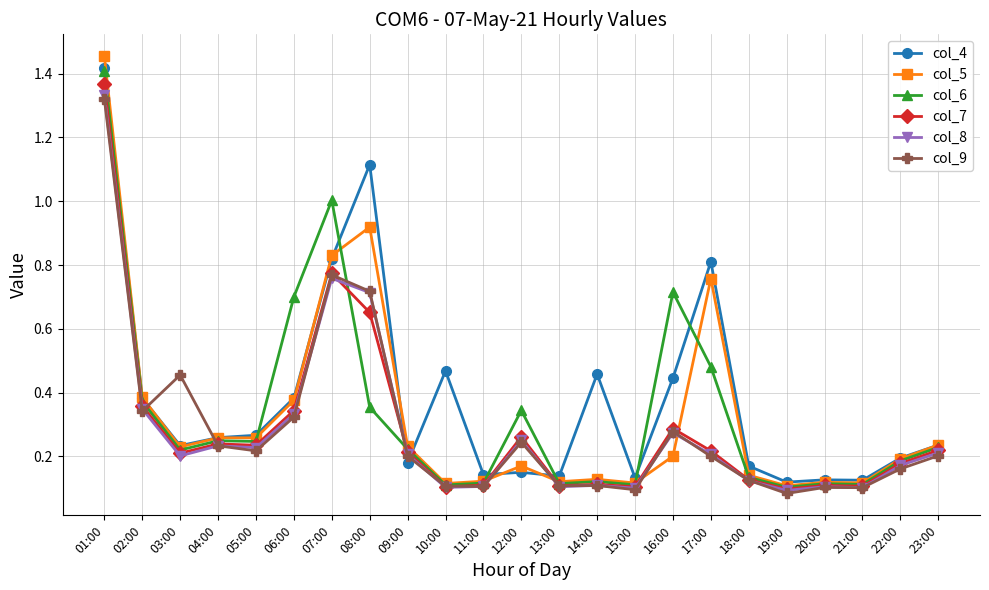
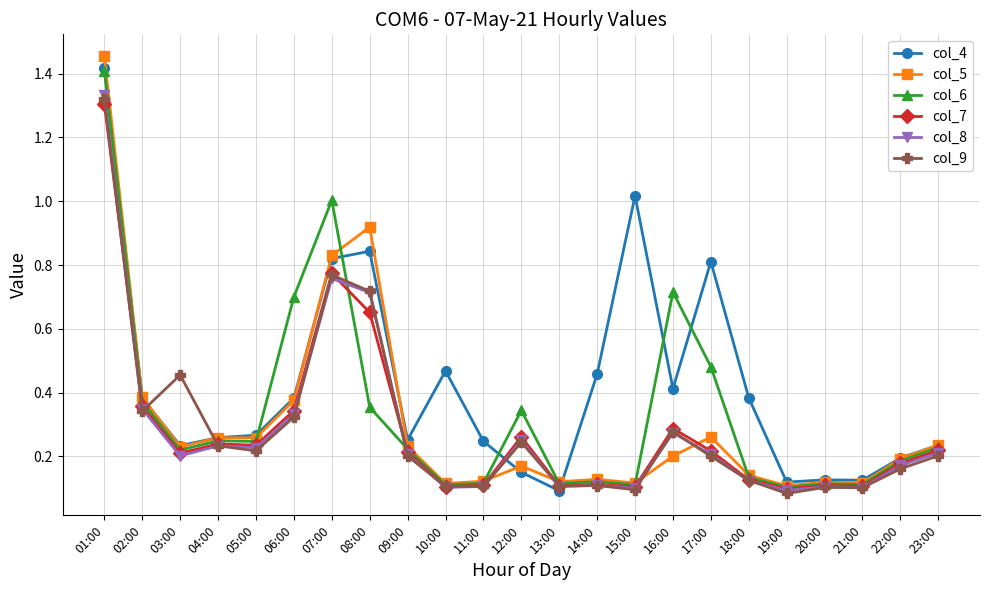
col_7, 01:00: 1.37 -> 1.31
col_4, 08:00: 1.11 -> 0.84
col_4, 09:00: 0.18 -> 0.25
col_4, 11:00: 0.14 -> 0.25
col_4, 13:00: 0.14 -> 0.09
col_4, 15:00: 0.13 -> 1.02
col_4, 16:00: 0.45 -> 0.41
col_5, 17:00: 0.76 -> 0.26
col_4, 18:00: 0.17 -> 0.38
